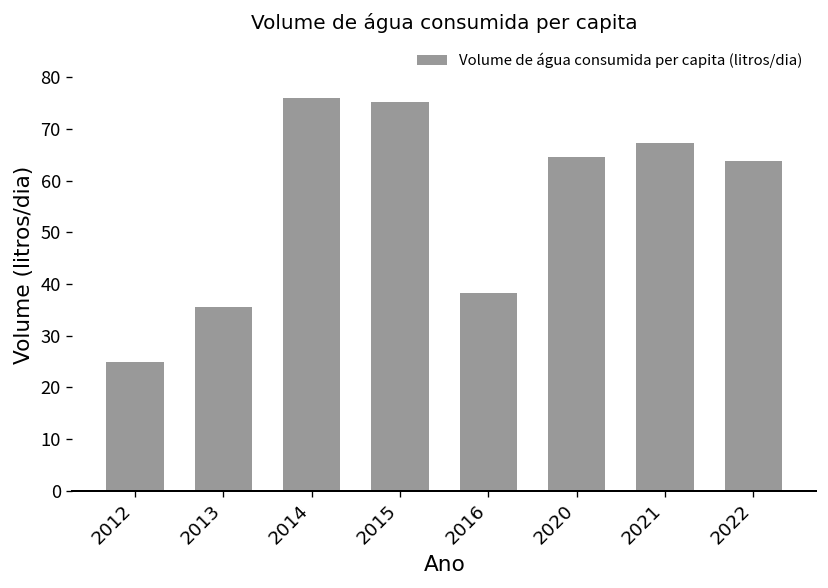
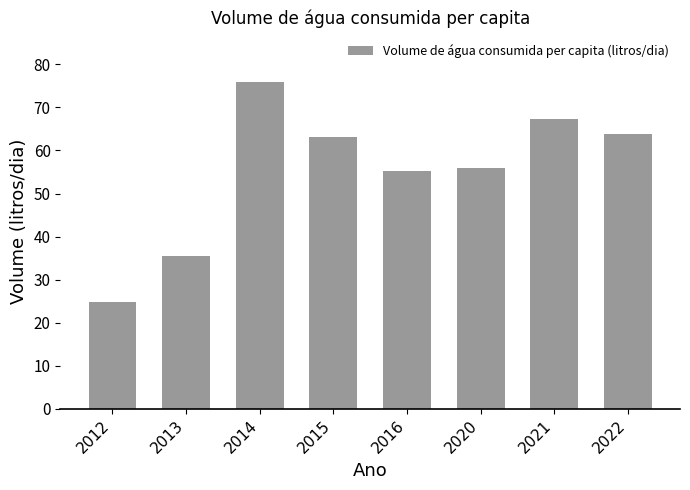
2015: 75 -> 63
2016: 38 -> 55
2020: 65 -> 56
